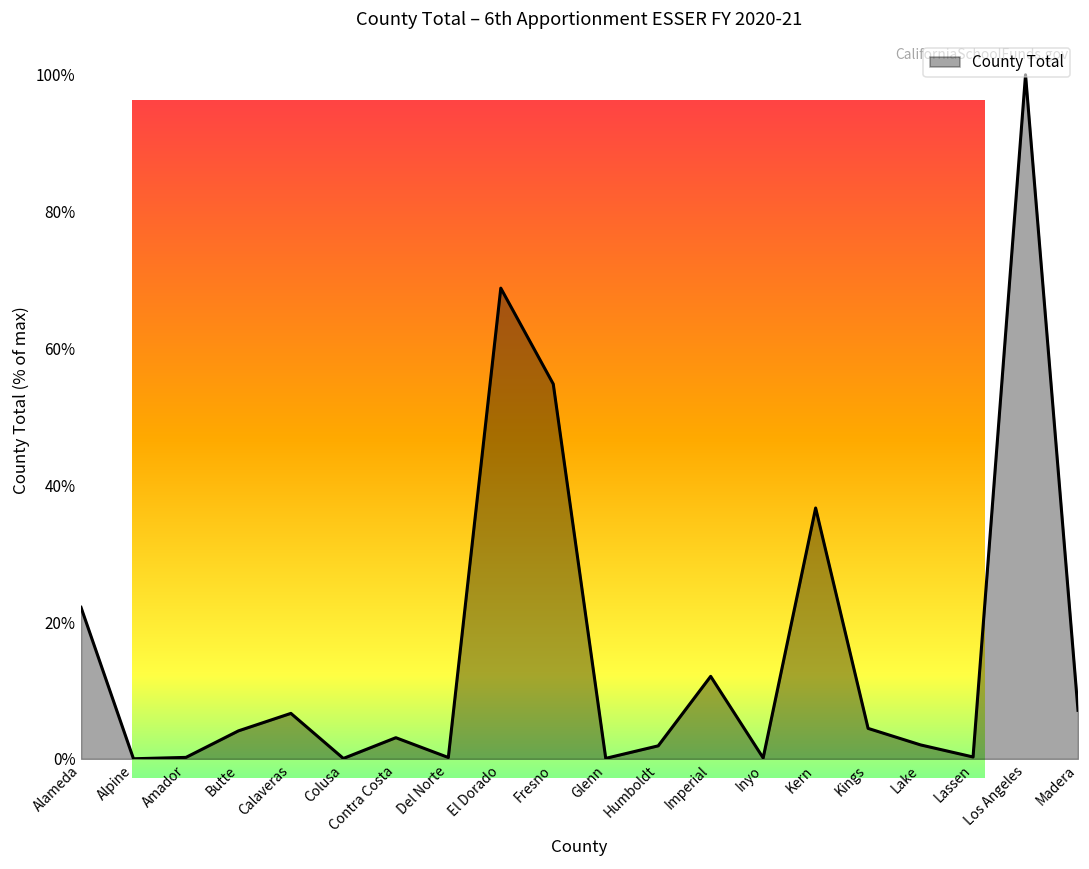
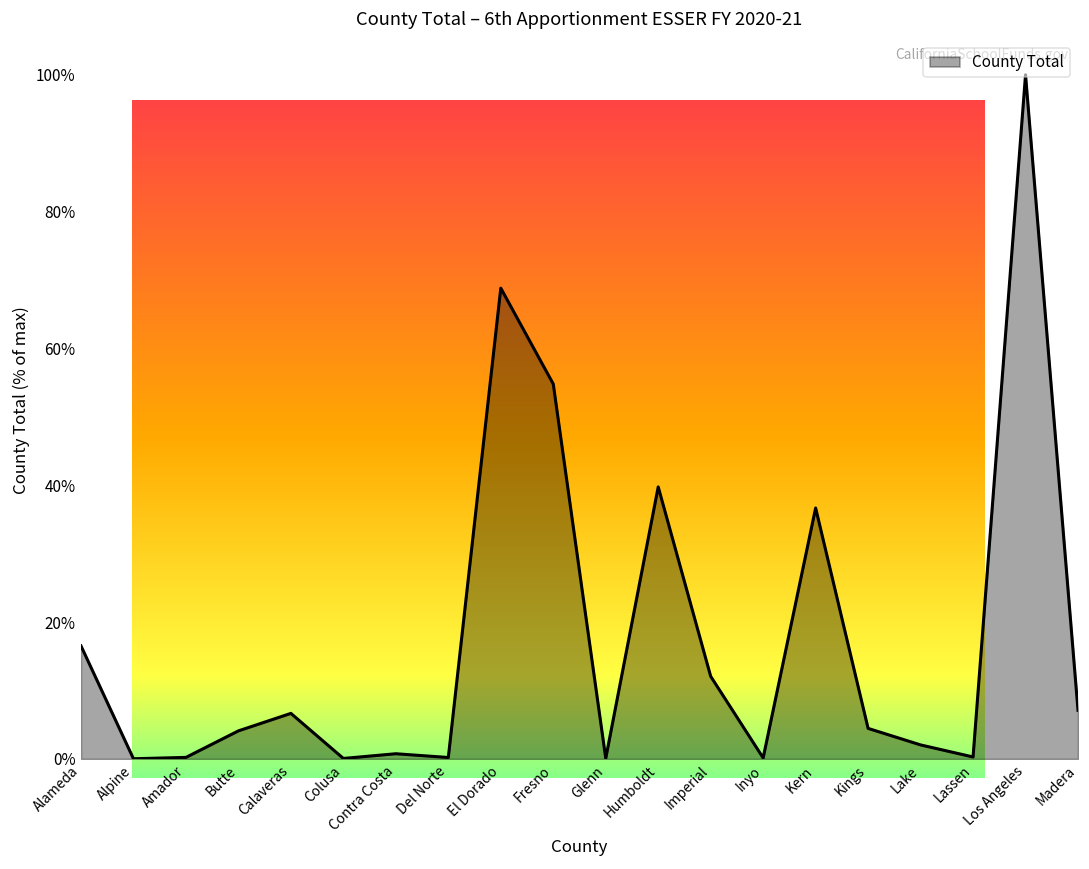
Alameda: 22% -> 17%
Contra Costa: 3% -> 1%
Humboldt: 2% -> 40%
